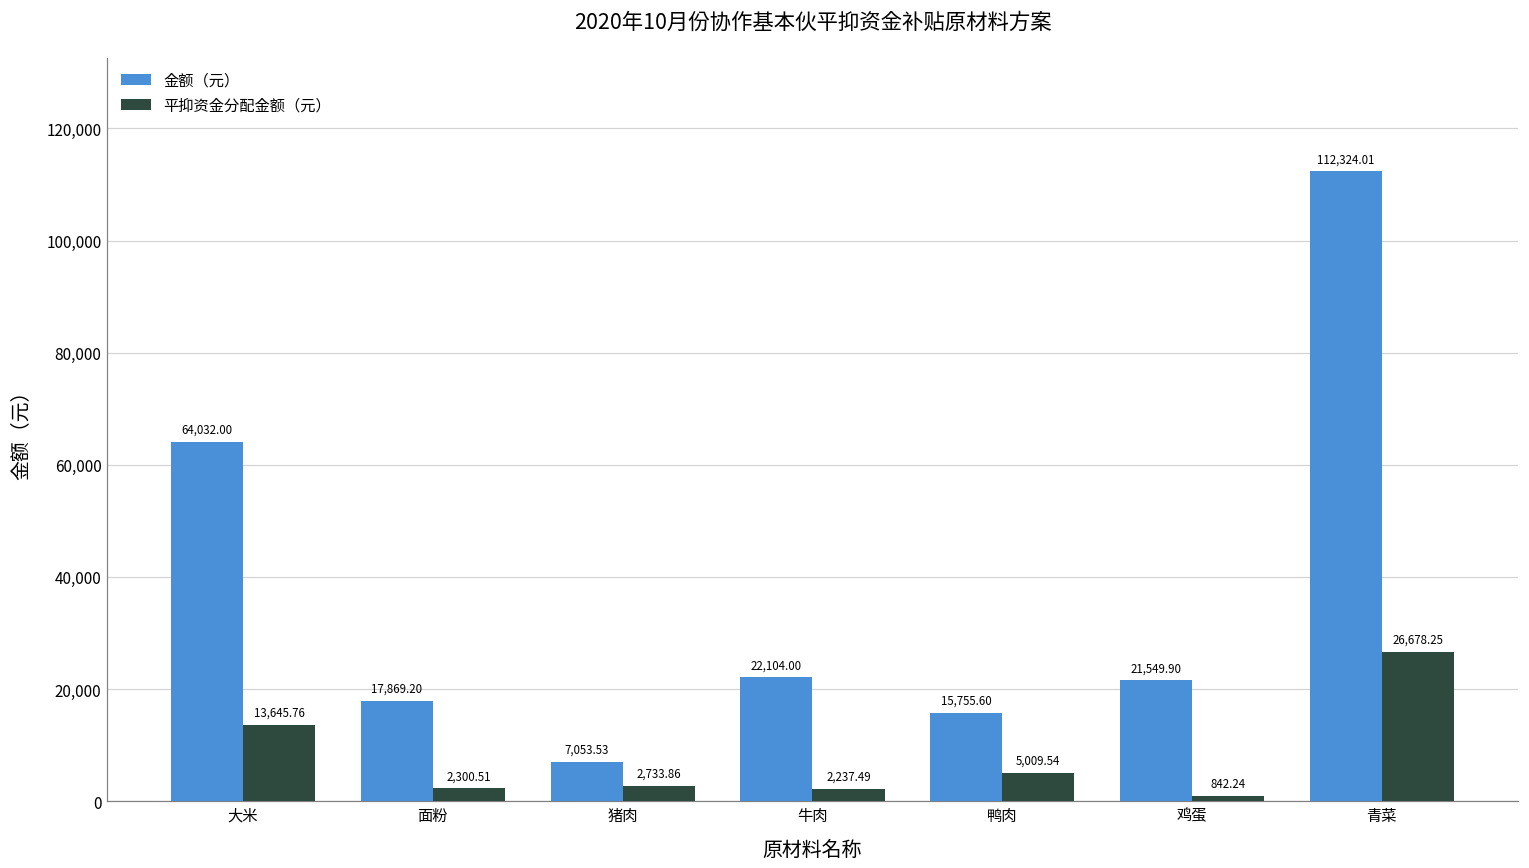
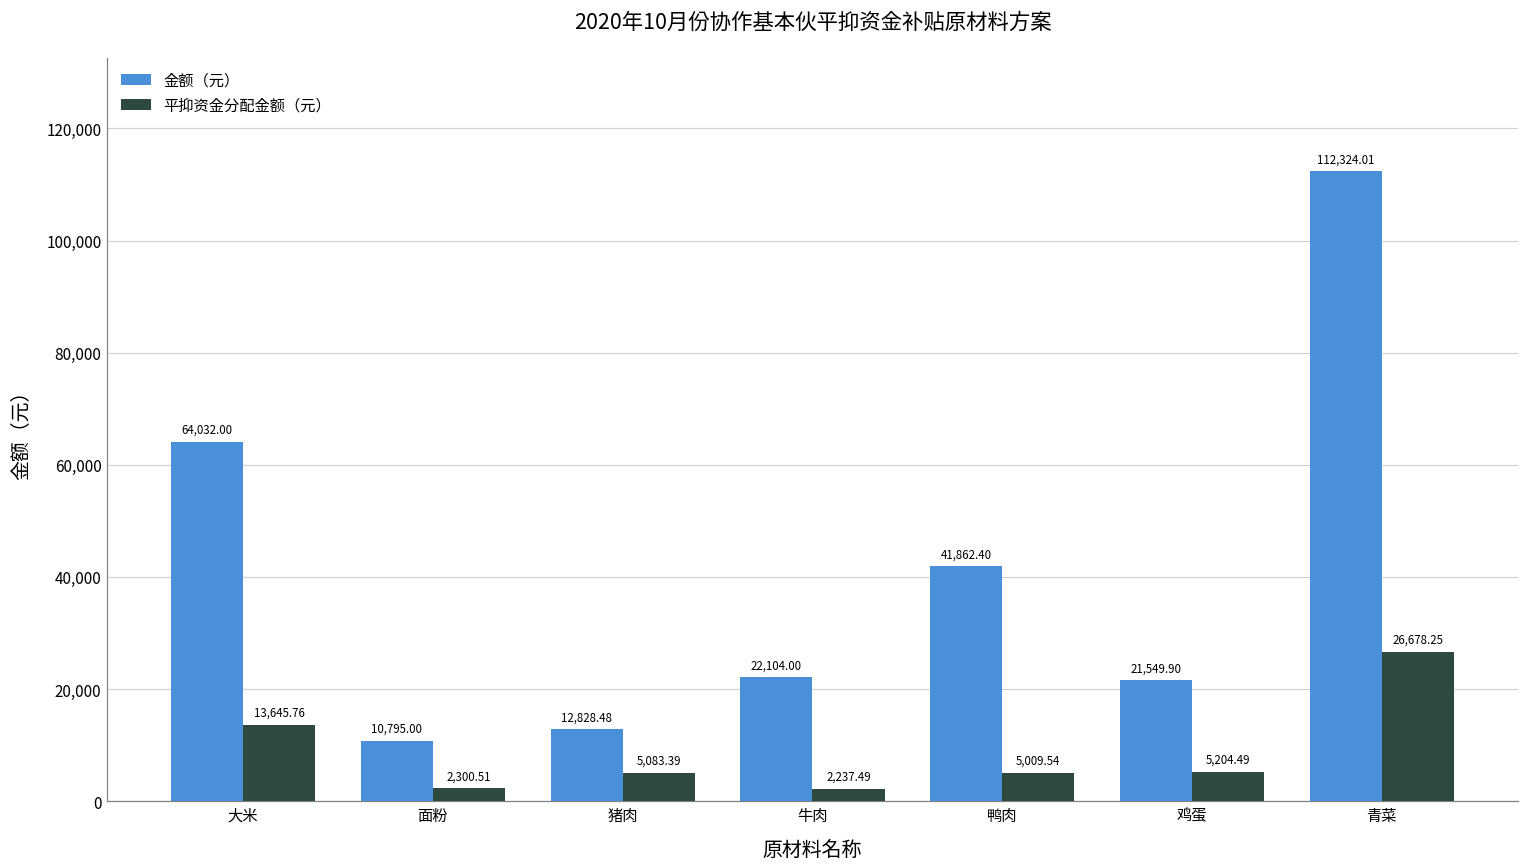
金额（元）, 面粉: 17,869.20 -> 10,795.00
金额（元）, 猪肉: 7,053.53 -> 12,828.48
平抑资金分配金额（元）, 猪肉: 2,733.86 -> 5,083.39
金额（元）, 鸭肉: 15,755.60 -> 41,862.40
平抑资金分配金额（元）, 鸡蛋: 842.24 -> 5,204.49
